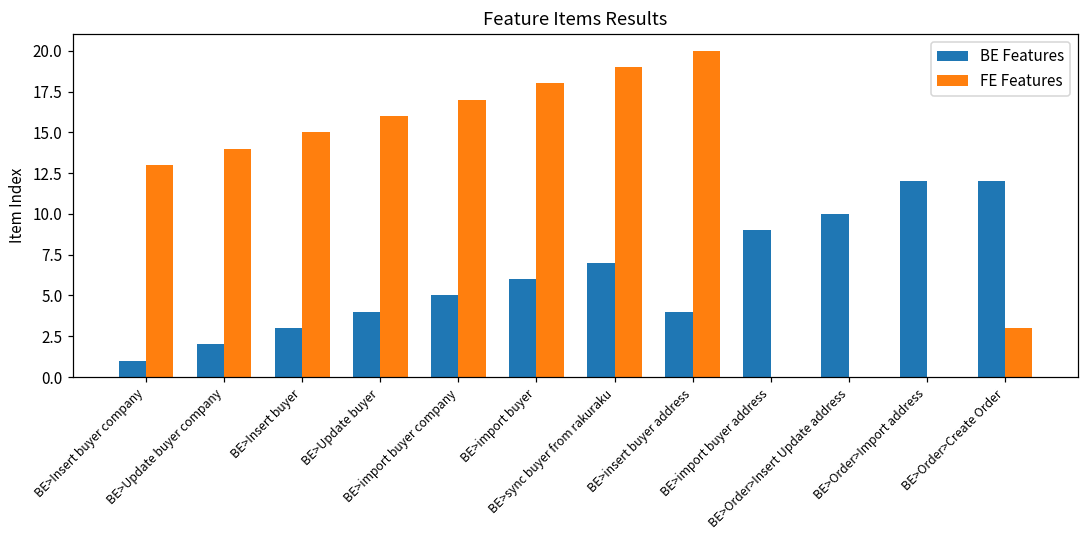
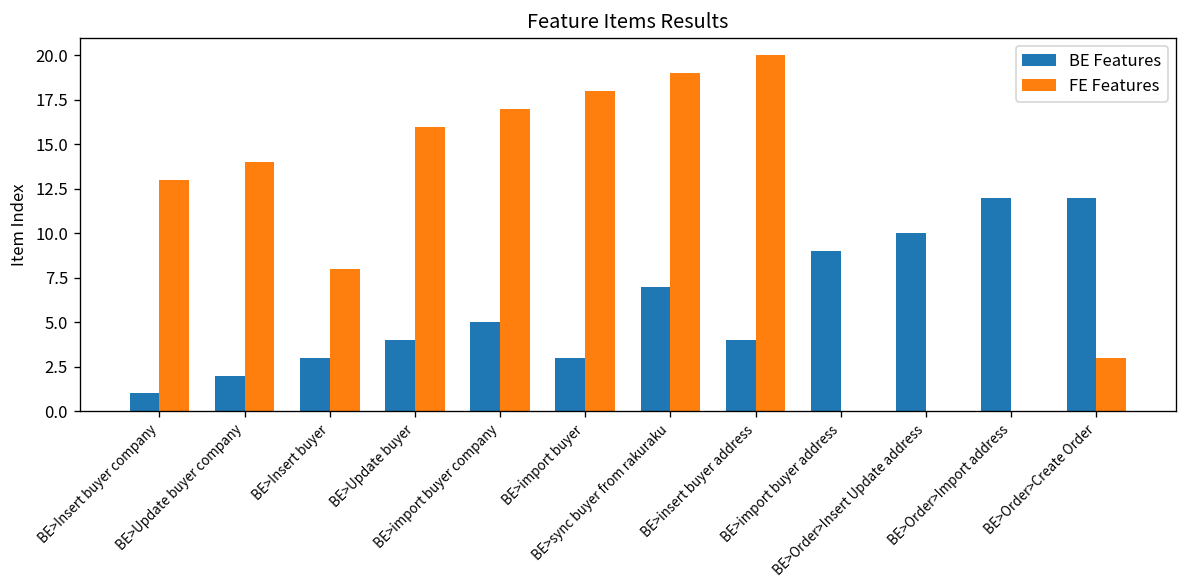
FE Features, BE>Insert buyer: 15 -> 8
BE Features, BE>import buyer: 6 -> 3
